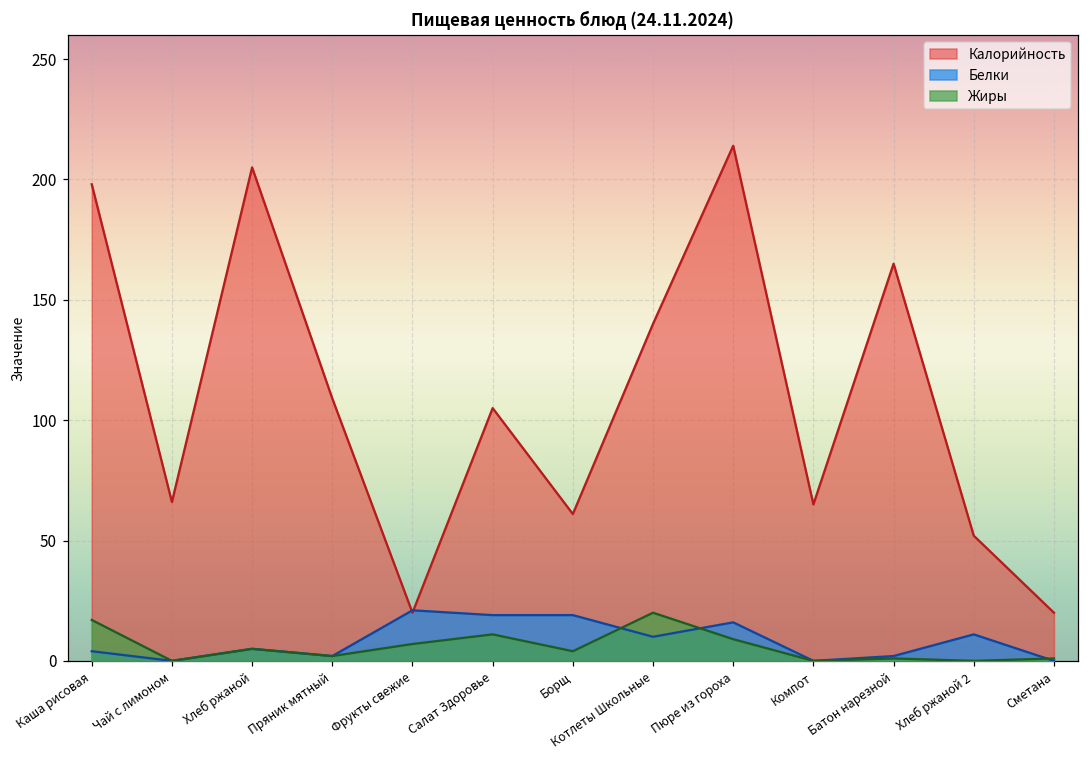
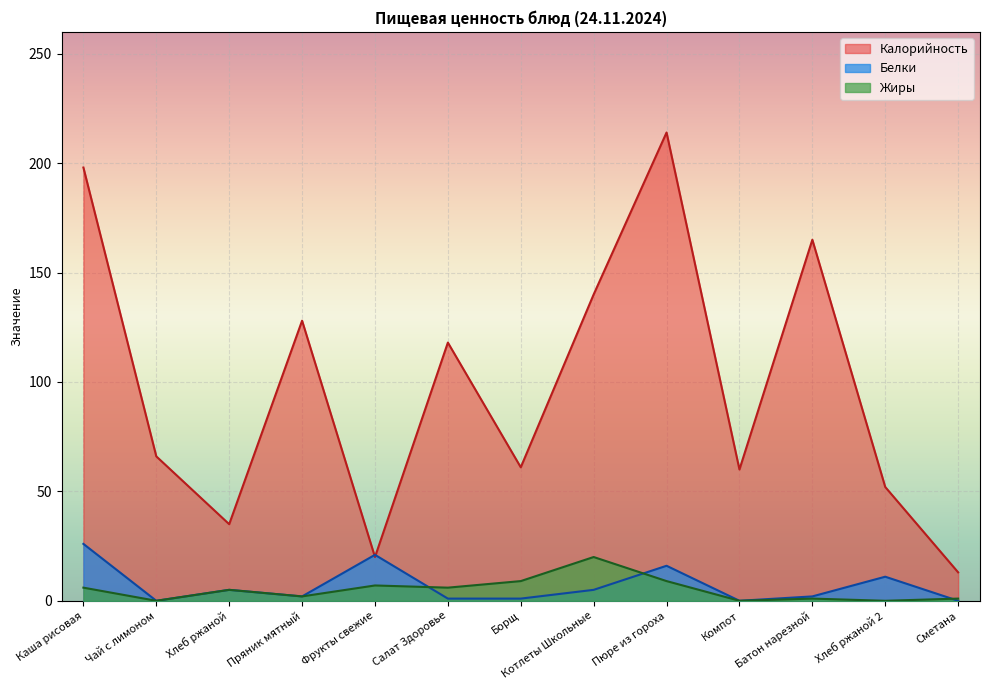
Белки, Каша рисовая: 4 -> 26
Жиры, Каша рисовая: 17 -> 6
Калорийность, Хлеб ржаной: 205 -> 35
Калорийность, Пряник мятный: 109 -> 128
Калорийность, Салат Здоровье: 105 -> 118
Белки, Салат Здоровье: 19 -> 1
Жиры, Салат Здоровье: 11 -> 6
Белки, Борщ: 19 -> 1
Жиры, Борщ: 4 -> 9
Белки, Котлеты Школьные: 10 -> 5
Калорийность, Компот: 65 -> 60
Калорийность, Сметана: 20 -> 13
